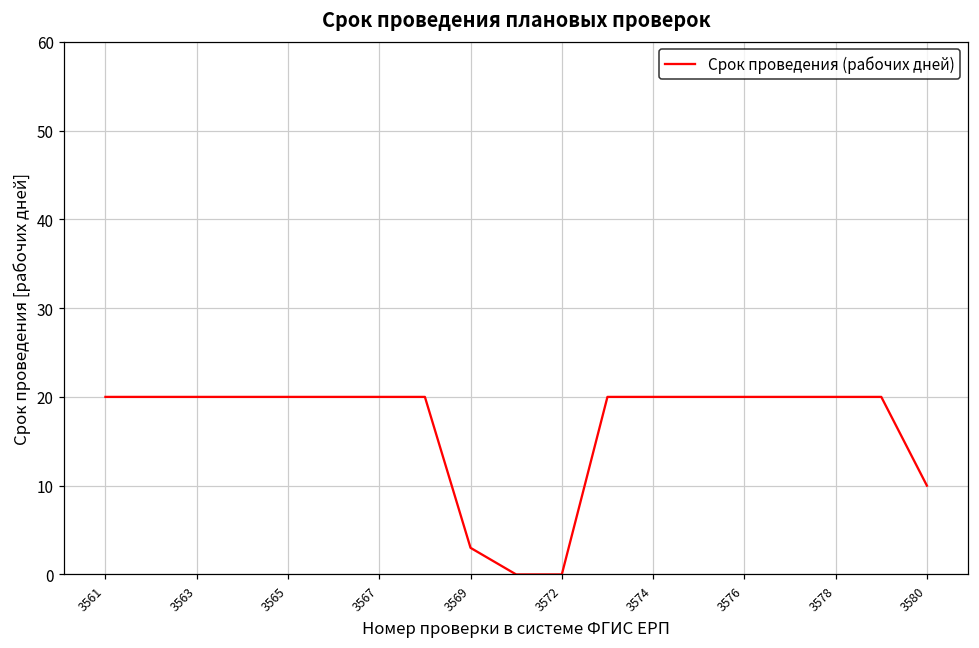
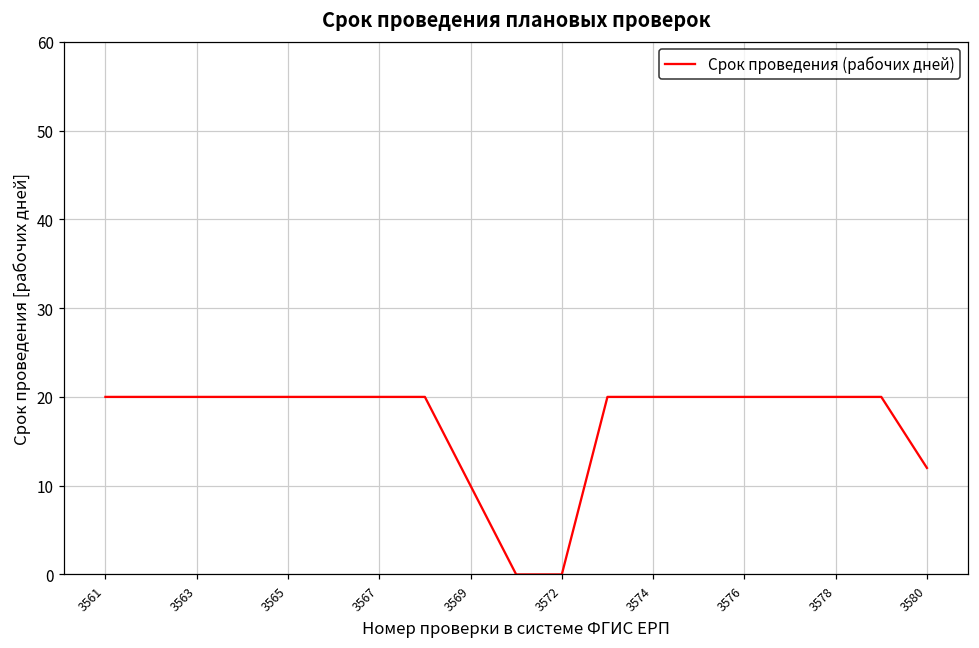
3569: 3 -> 10
3580: 10 -> 12
